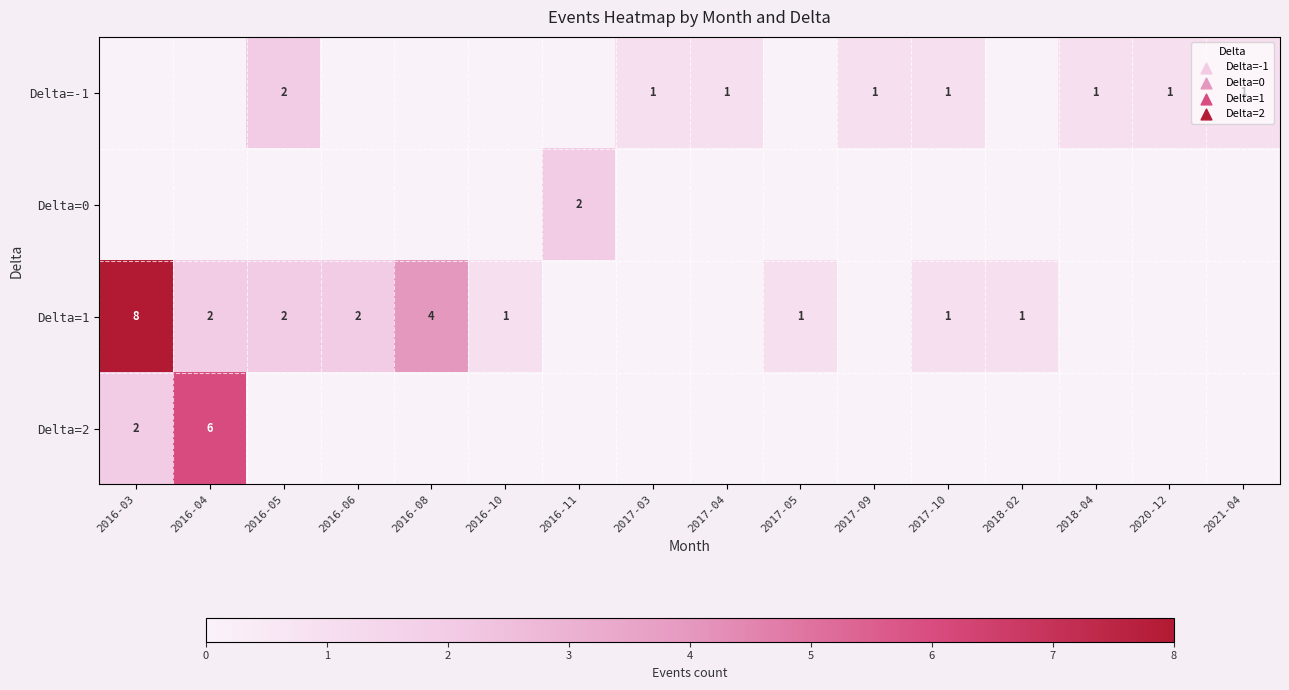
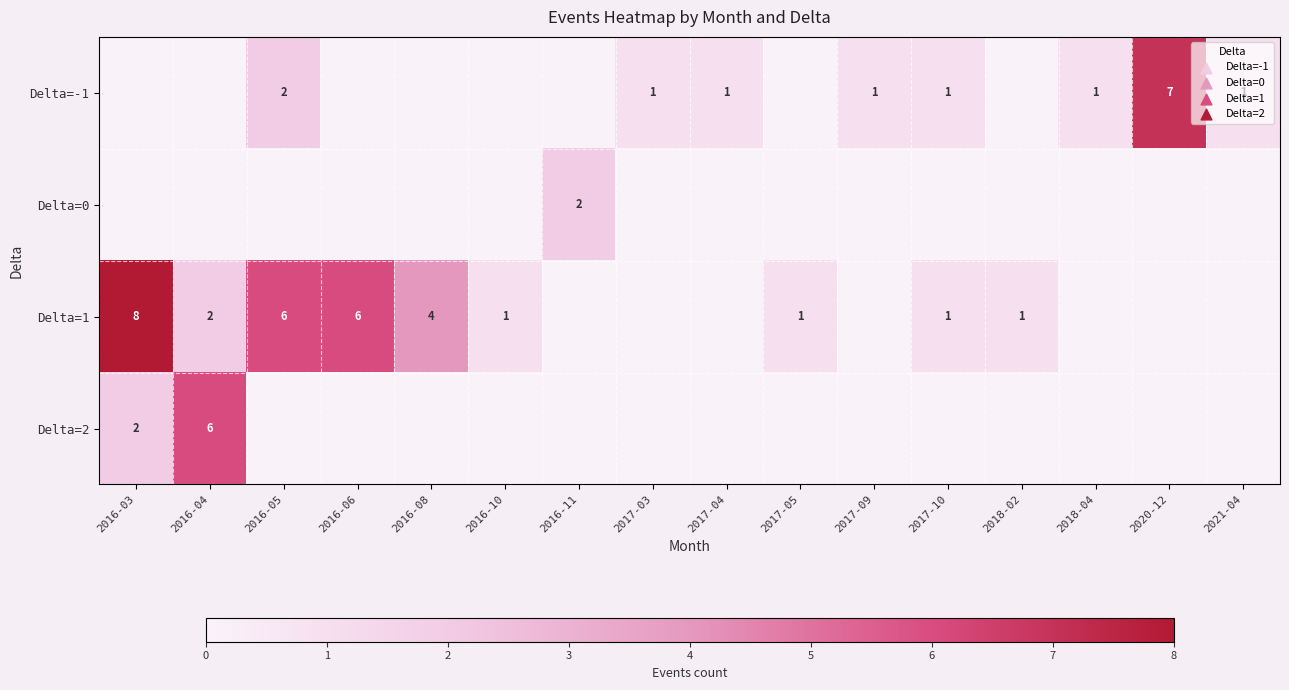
Delta=-1, 2020-12: 1 -> 7
Delta=1, 2016-05: 2 -> 6
Delta=1, 2016-06: 2 -> 6
